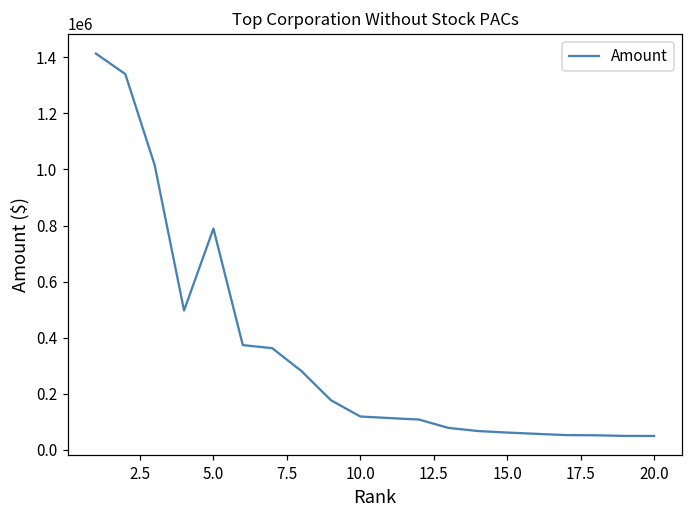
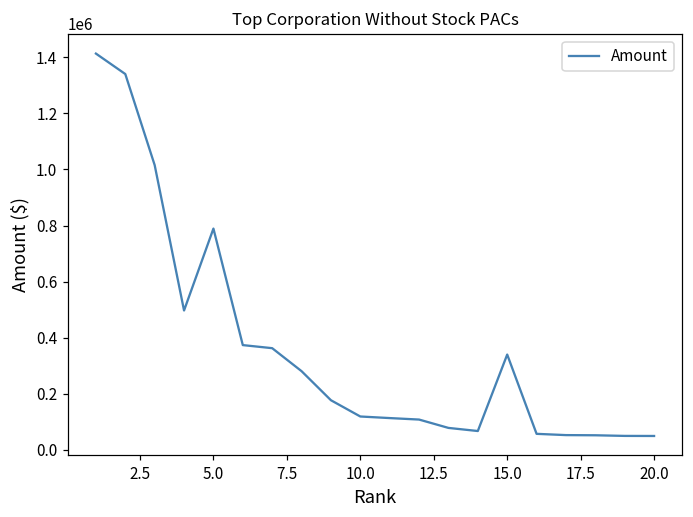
15.0: 60000 -> 340000
